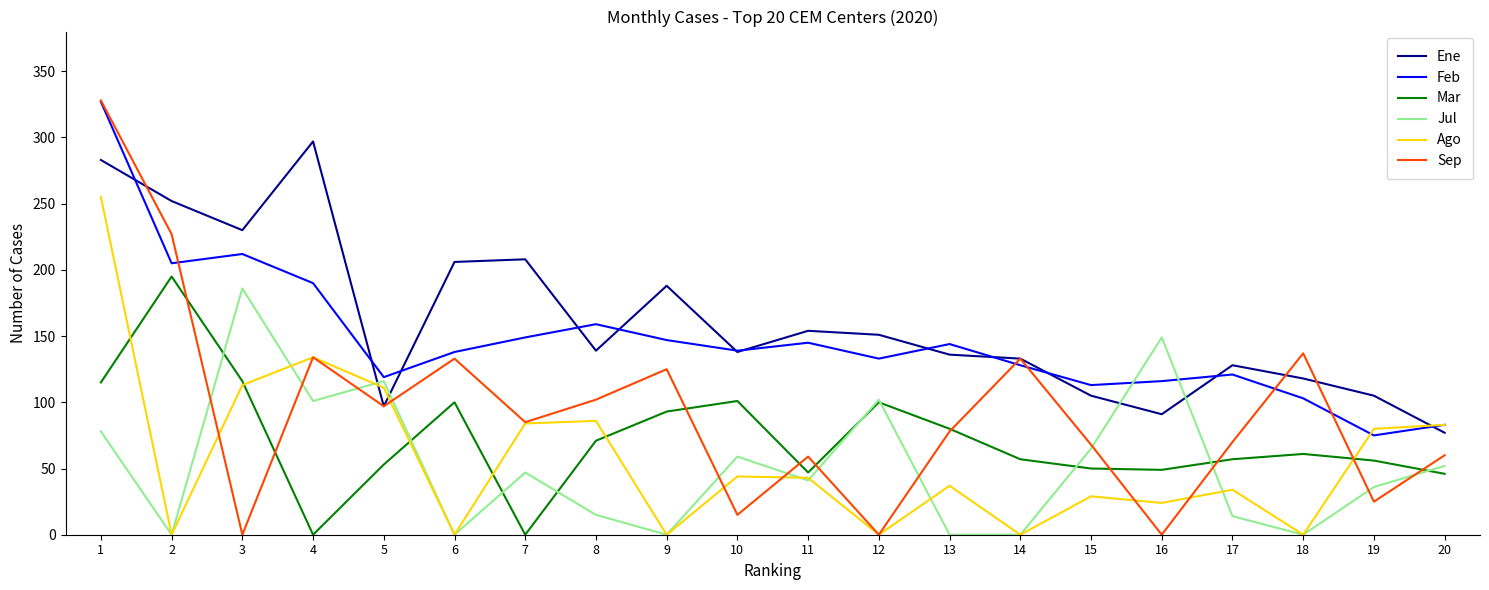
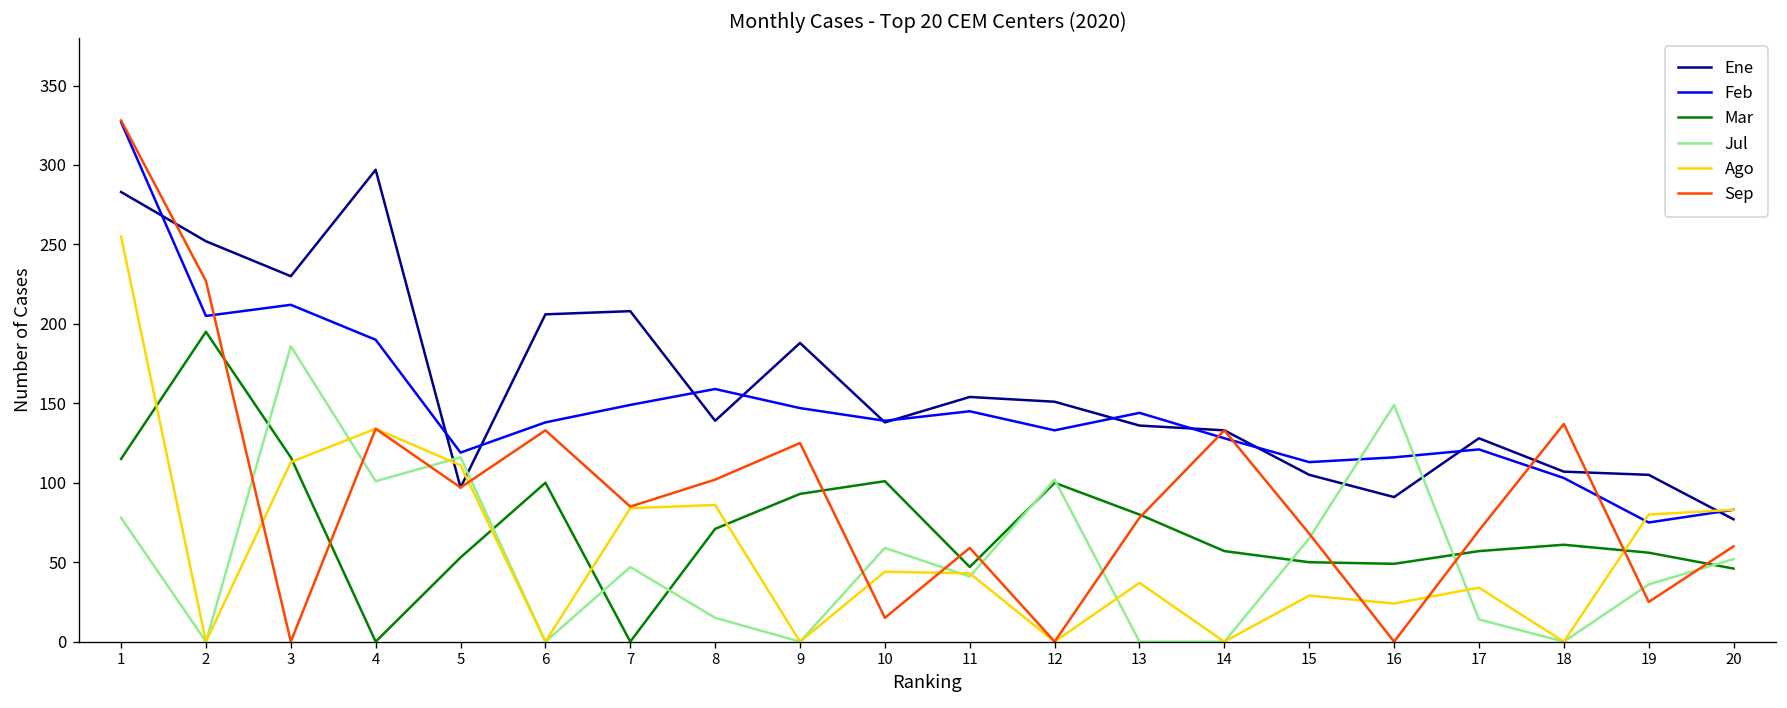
Ene, 18: 118 -> 107
